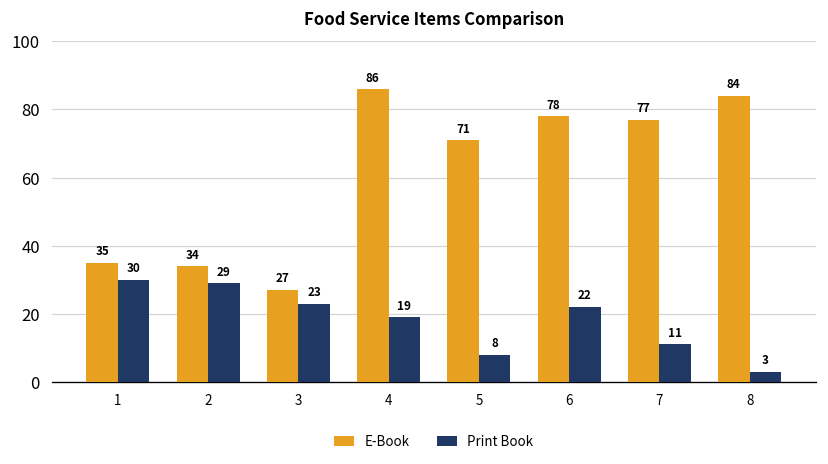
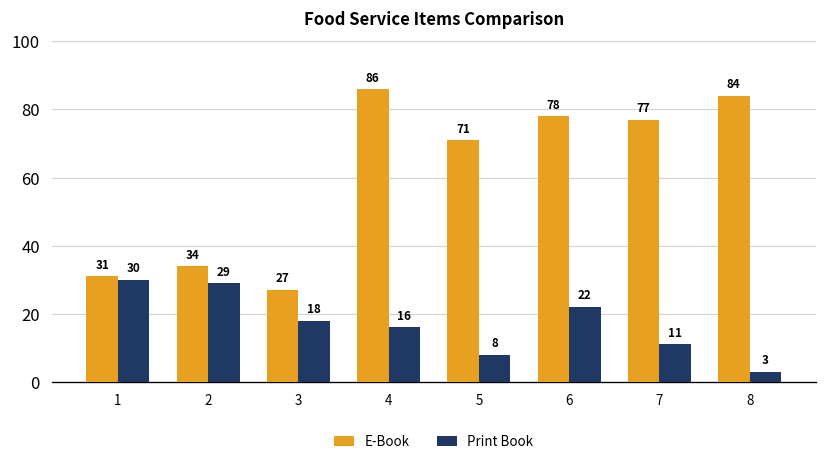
E-Book, 1: 35 -> 31
Print Book, 3: 23 -> 18
Print Book, 4: 19 -> 16
